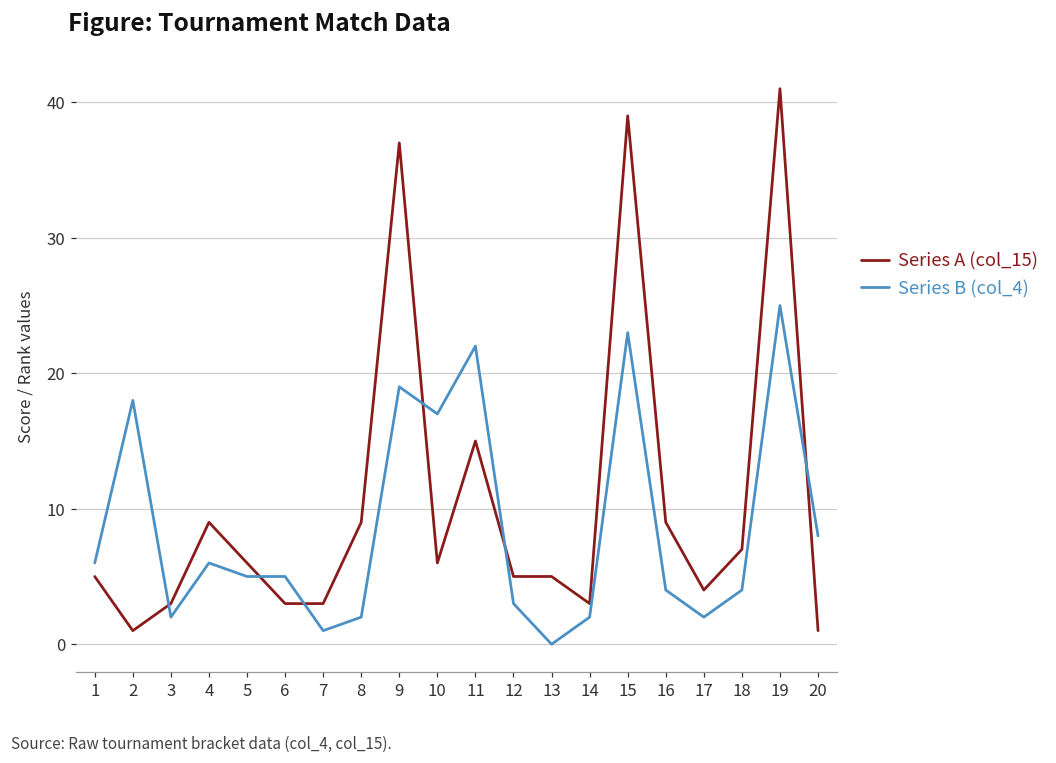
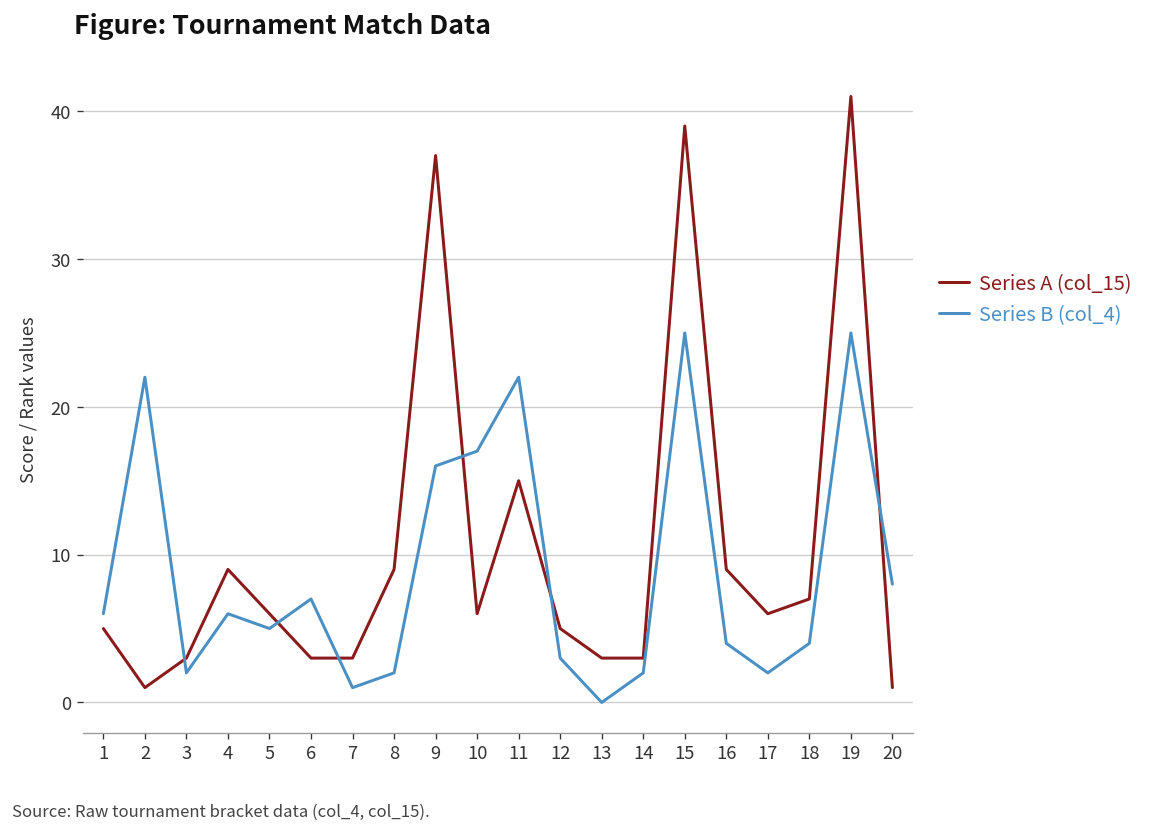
Series B (col_4), 2: 18 -> 22
Series B (col_4), 6: 5 -> 7
Series B (col_4), 9: 19 -> 16
Series A (col_15), 13: 5 -> 3
Series B (col_4), 15: 23 -> 25
Series A (col_15), 17: 4 -> 6
